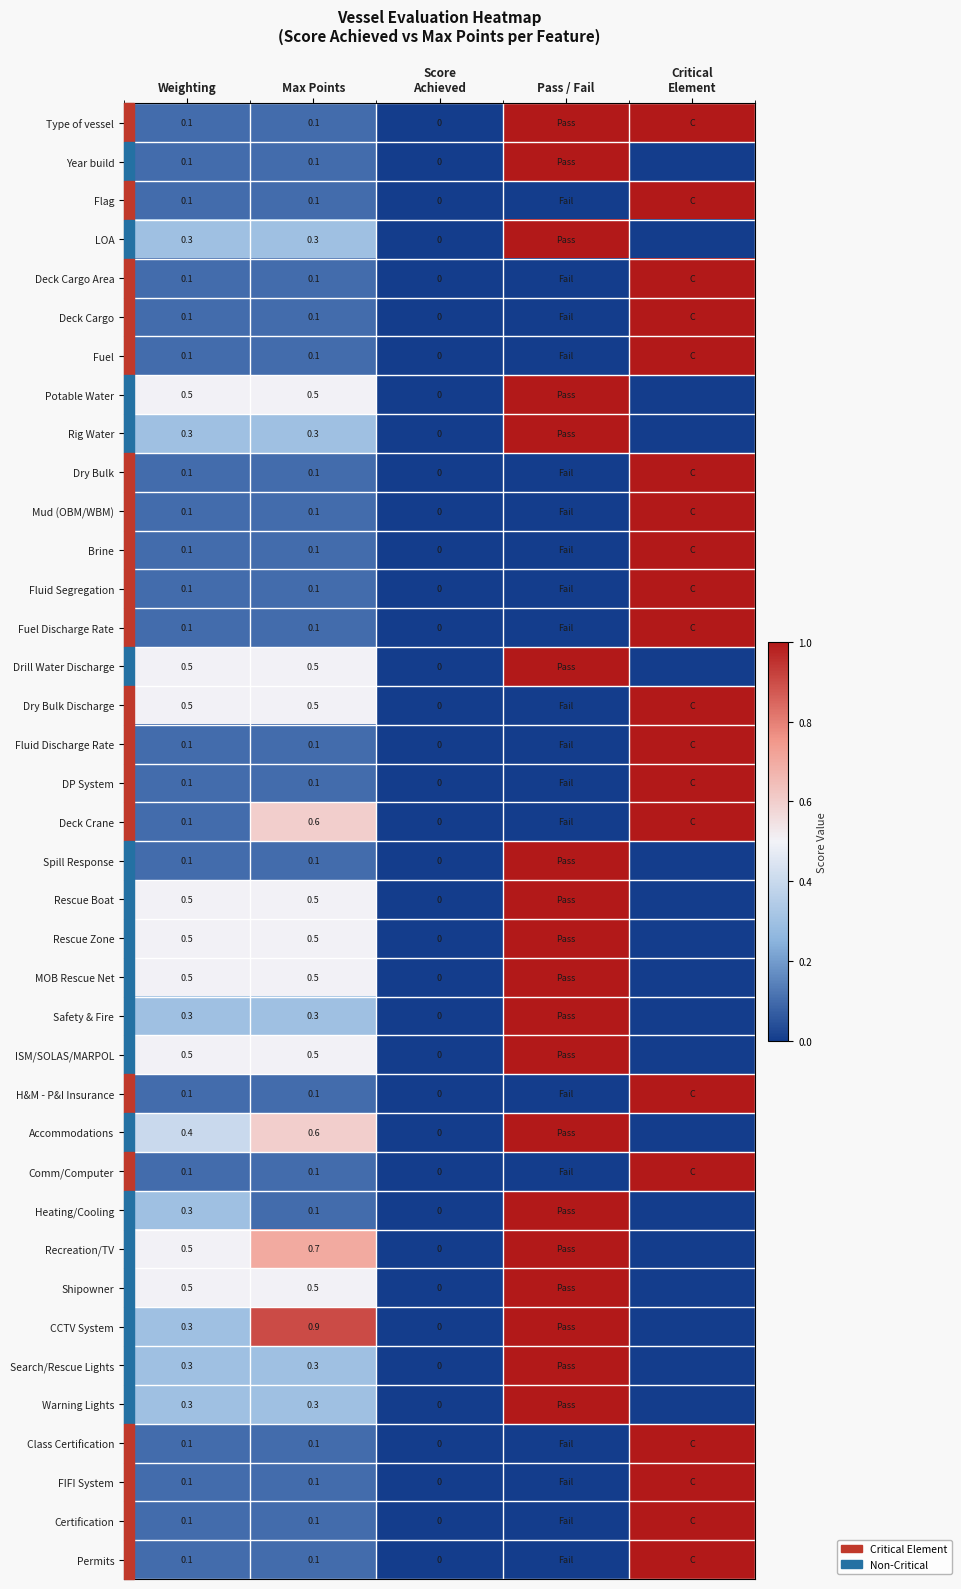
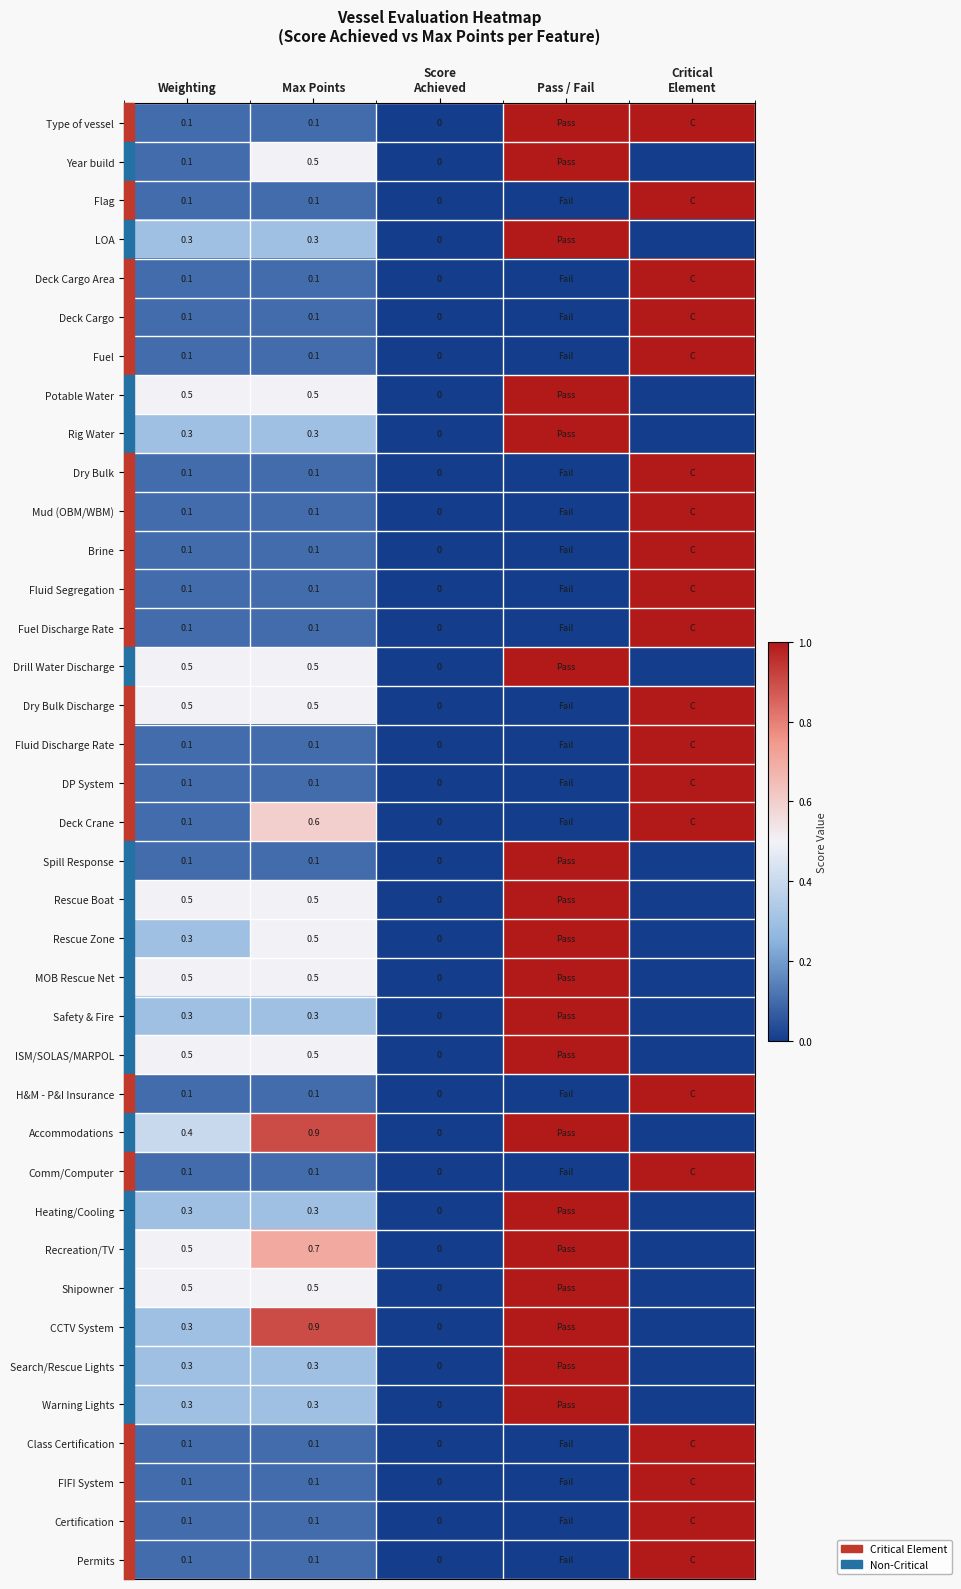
Year build, Max Points: 0.1 -> 0.5
Rescue Zone, Weighting: 0.5 -> 0.3
Accommodations, Max Points: 0.6 -> 0.9
Heating/Cooling, Max Points: 0.1 -> 0.3
